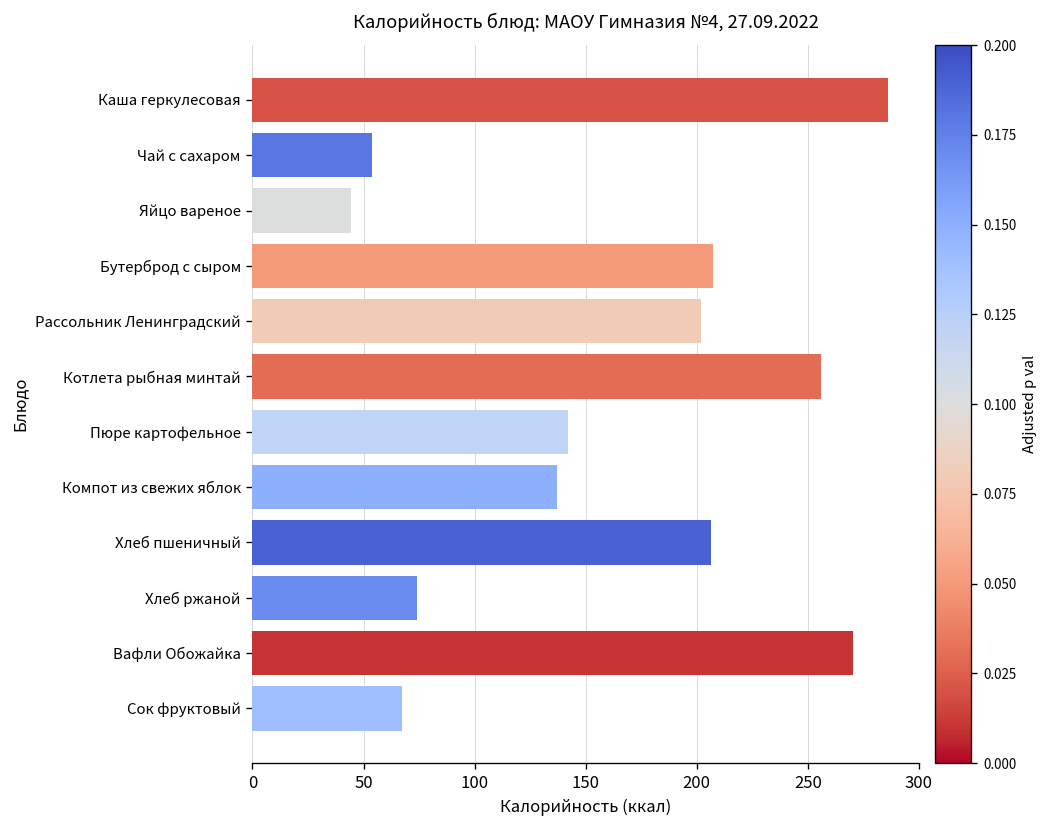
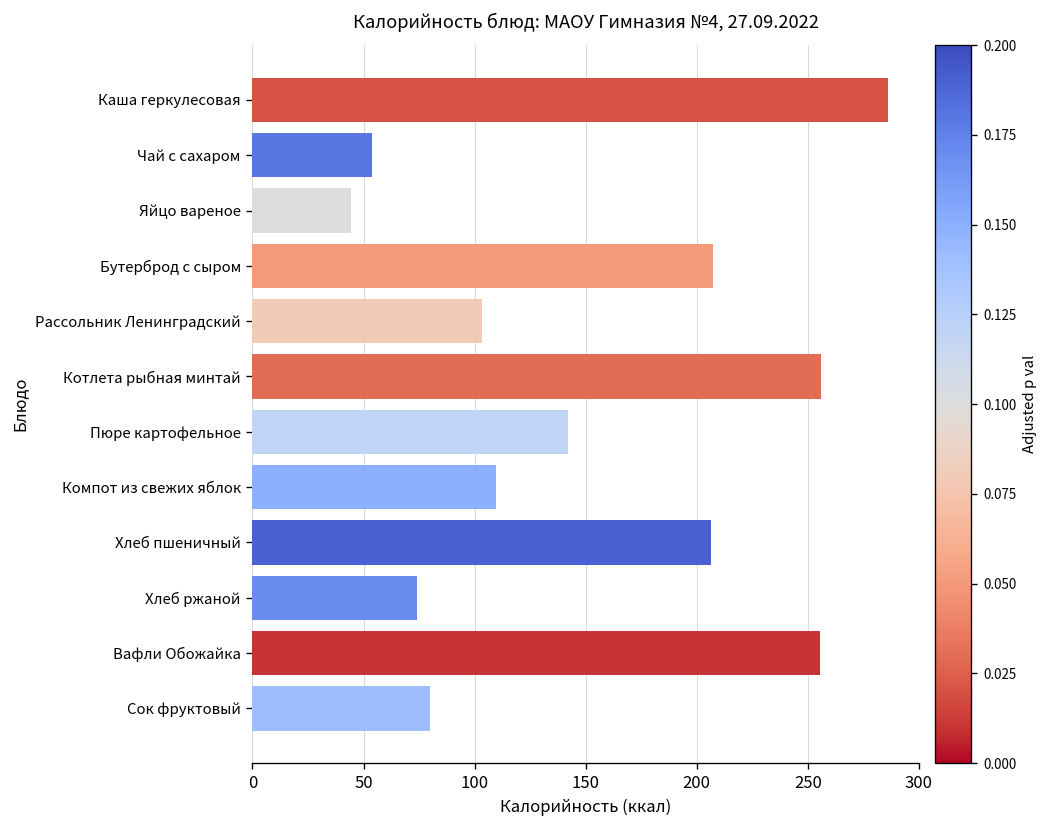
Рассольник Ленинградский: 202 -> 103
Компот из свежих яблок: 137 -> 110
Вафли Обожайка: 270 -> 256
Сок фруктовый: 67 -> 80
